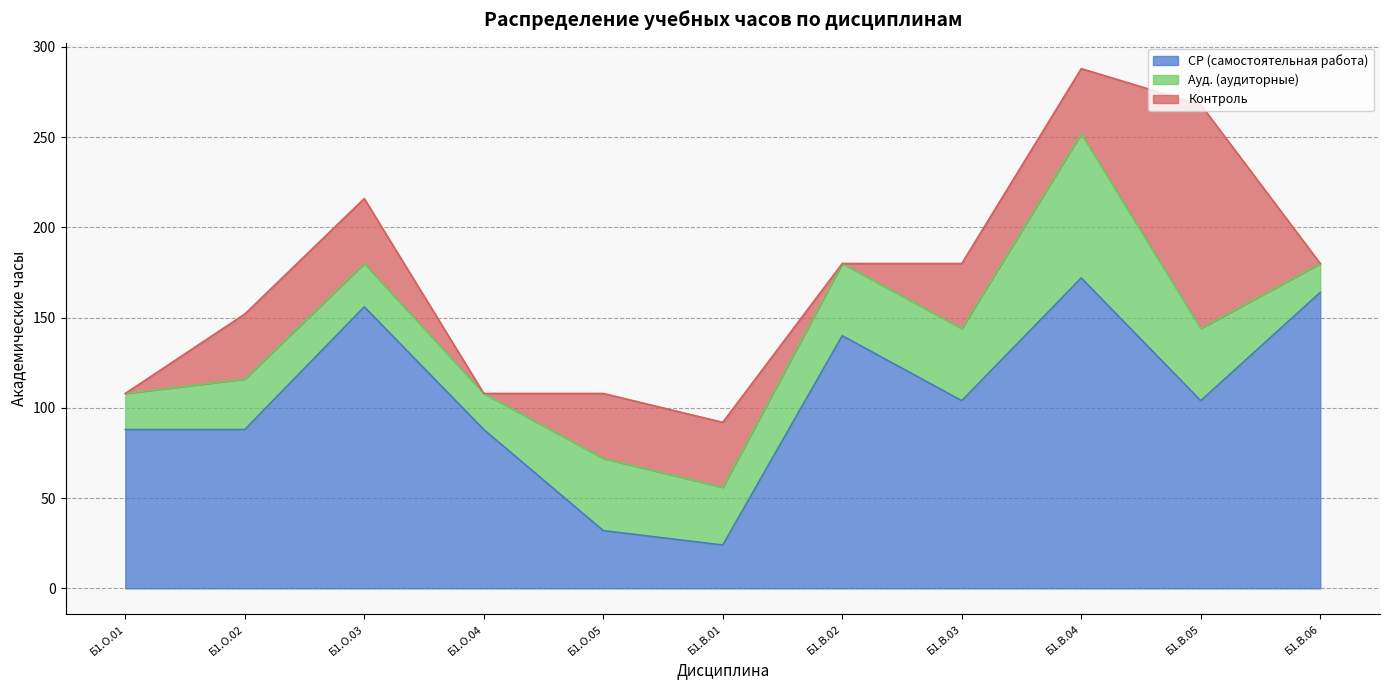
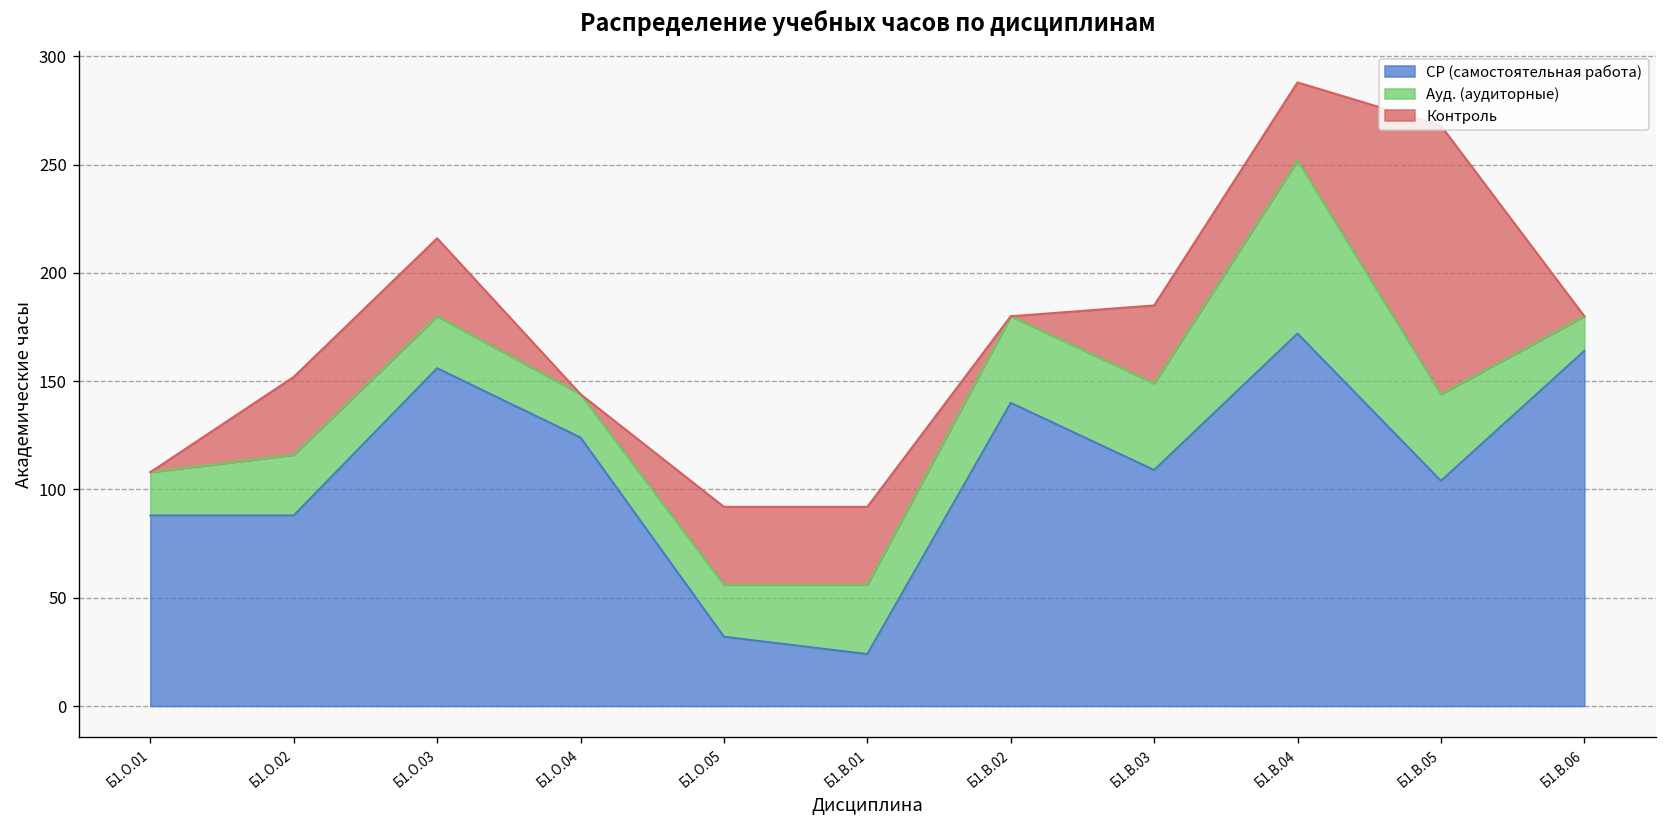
СР (самостоятельная работа), Б1.О.04: 88 -> 124
Ауд. (аудиторные), Б1.О.05: 40 -> 24
СР (самостоятельная работа), Б1.В.03: 104 -> 109
